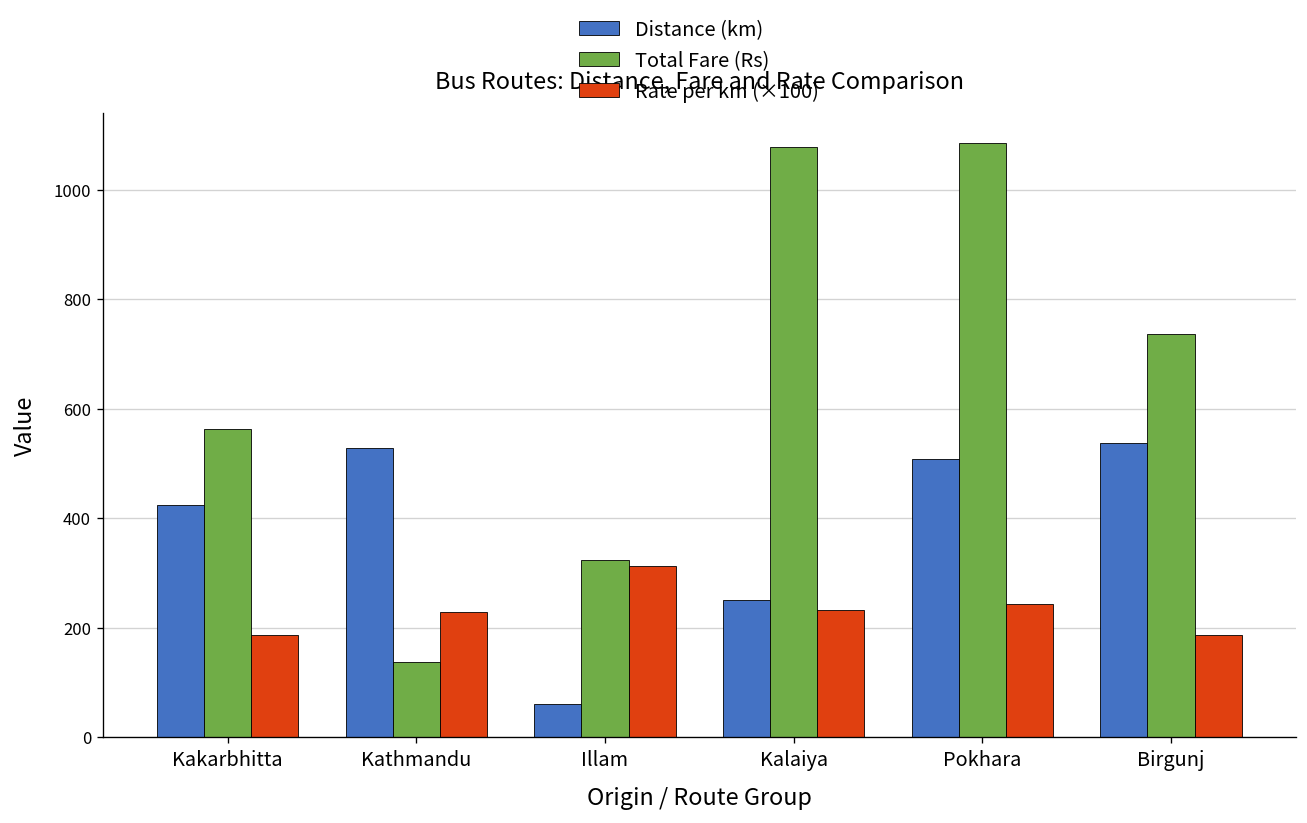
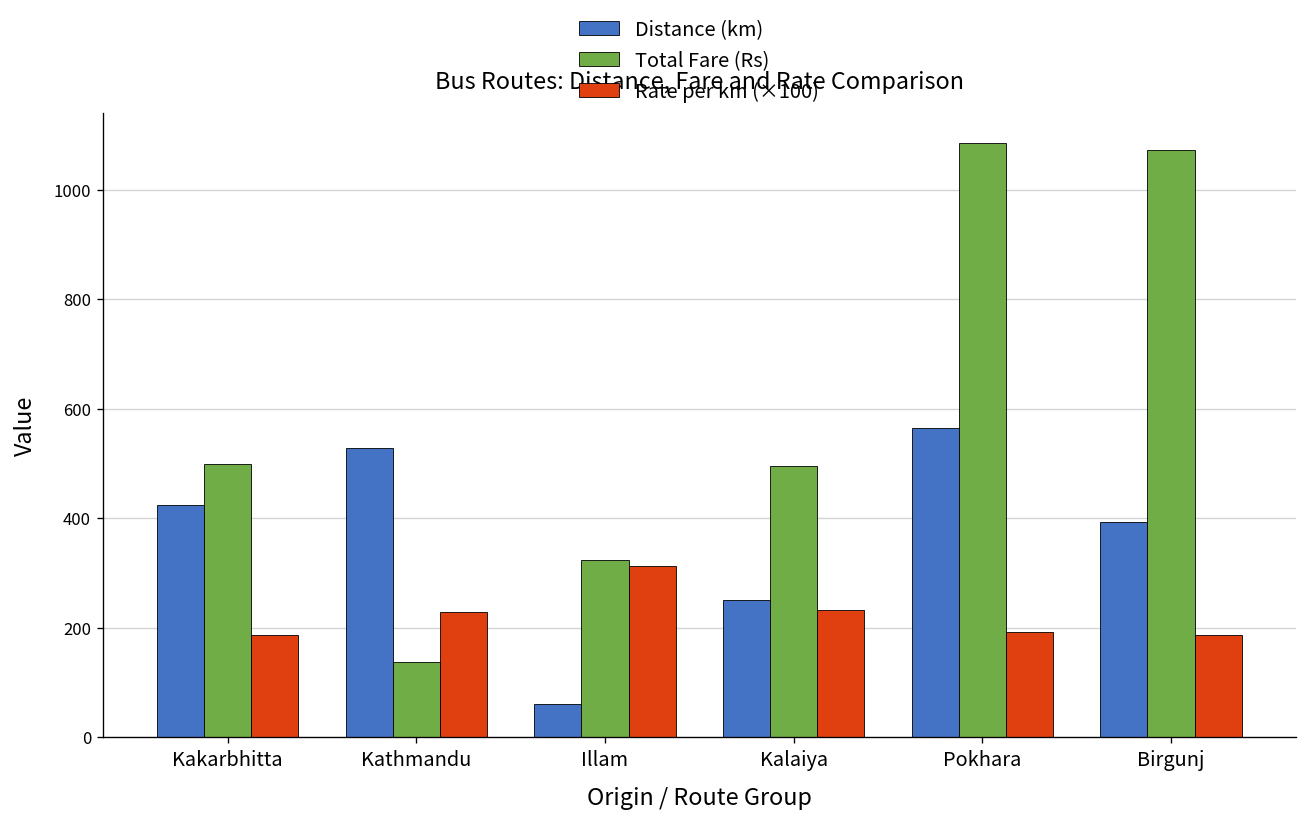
Total Fare (Rs), Kakarbhitta: 560 -> 500
Total Fare (Rs), Kalaiya: 1080 -> 500
Distance (km), Pokhara: 510 -> 570
Rate per km (×100), Pokhara: 240 -> 190
Distance (km), Birgunj: 540 -> 390
Total Fare (Rs), Birgunj: 740 -> 1070
